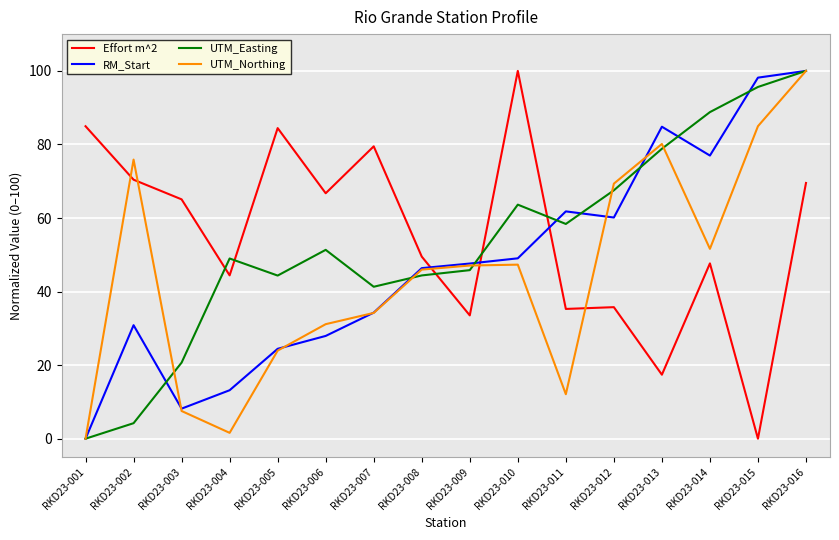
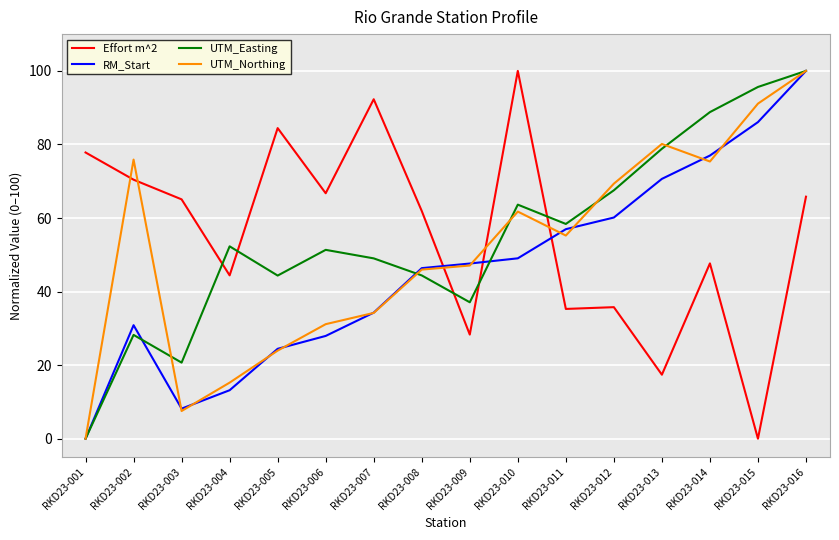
Effort m^2, RKD23-001: 85 -> 78
UTM_Easting, RKD23-002: 4 -> 28
UTM_Easting, RKD23-004: 49 -> 52
UTM_Northing, RKD23-004: 2 -> 15
Effort m^2, RKD23-007: 79 -> 92
UTM_Easting, RKD23-007: 41 -> 49
Effort m^2, RKD23-008: 50 -> 62
Effort m^2, RKD23-009: 34 -> 28
UTM_Easting, RKD23-009: 46 -> 37
UTM_Northing, RKD23-010: 47 -> 62
RM_Start, RKD23-011: 62 -> 57
UTM_Northing, RKD23-011: 12 -> 55
RM_Start, RKD23-013: 85 -> 71
UTM_Northing, RKD23-014: 52 -> 75
RM_Start, RKD23-015: 98 -> 86
UTM_Northing, RKD23-015: 85 -> 91
Effort m^2, RKD23-016: 70 -> 66
